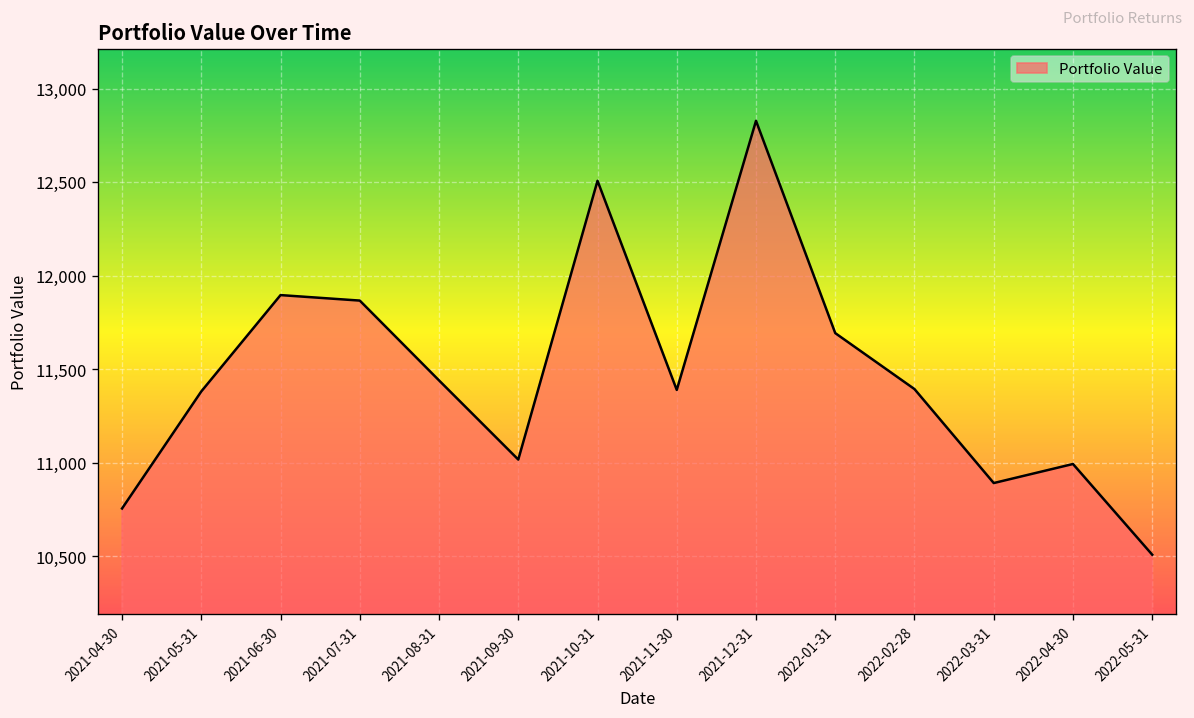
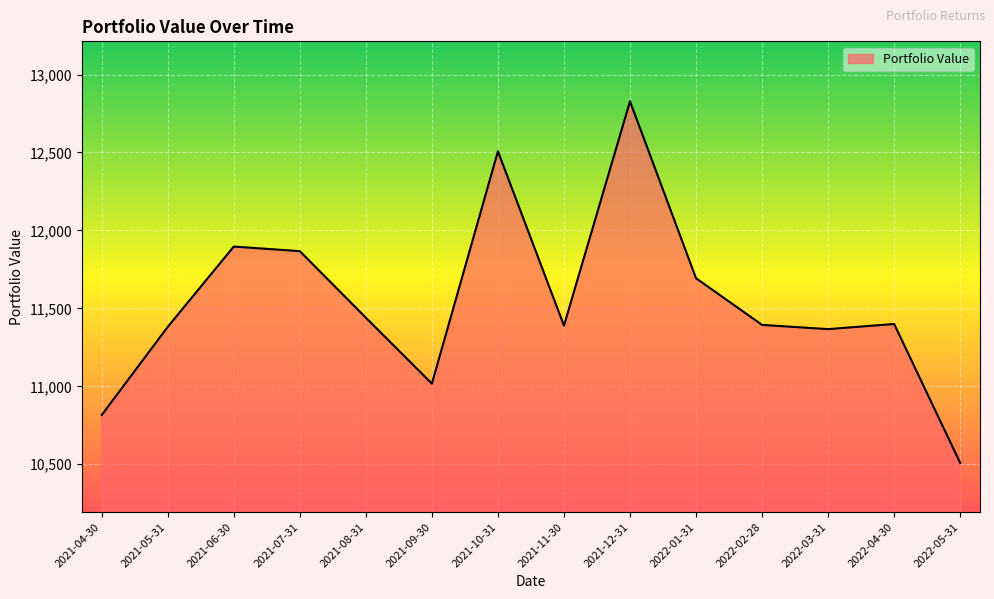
2021-04-30: 10,760 -> 10,820
2022-03-31: 10,890 -> 11,370
2022-04-30: 10,990 -> 11,400
